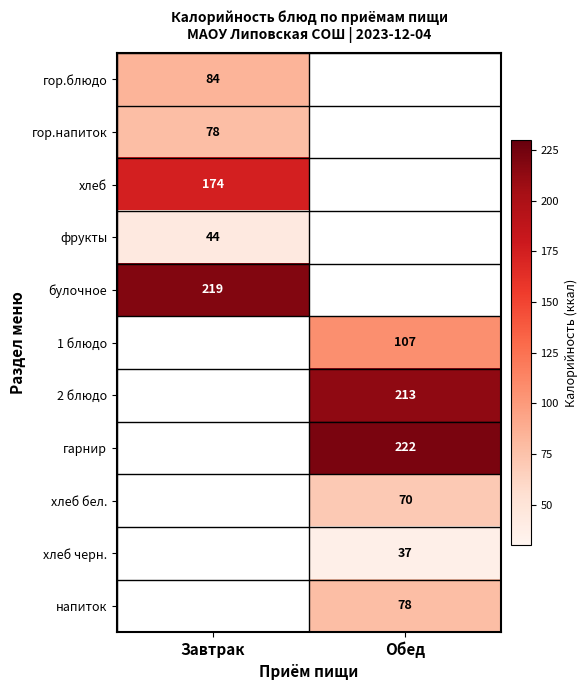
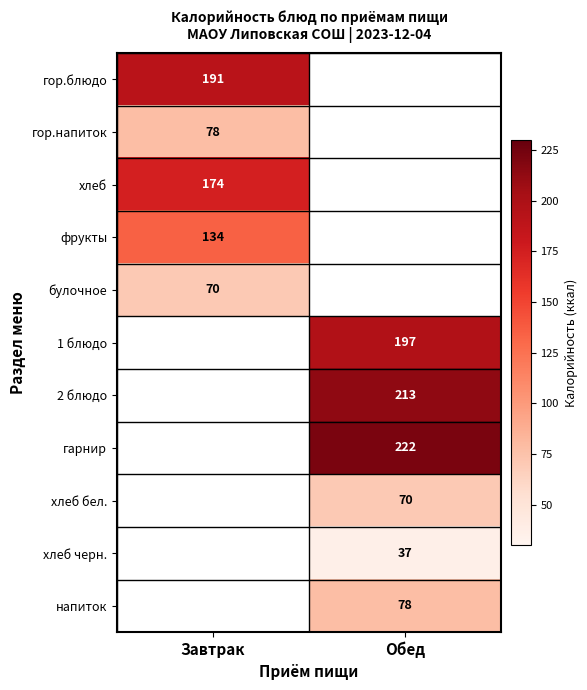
гор.блюдо, Завтрак: 84 -> 191
фрукты, Завтрак: 44 -> 134
булочное, Завтрак: 219 -> 70
1 блюдо, Обед: 107 -> 197
